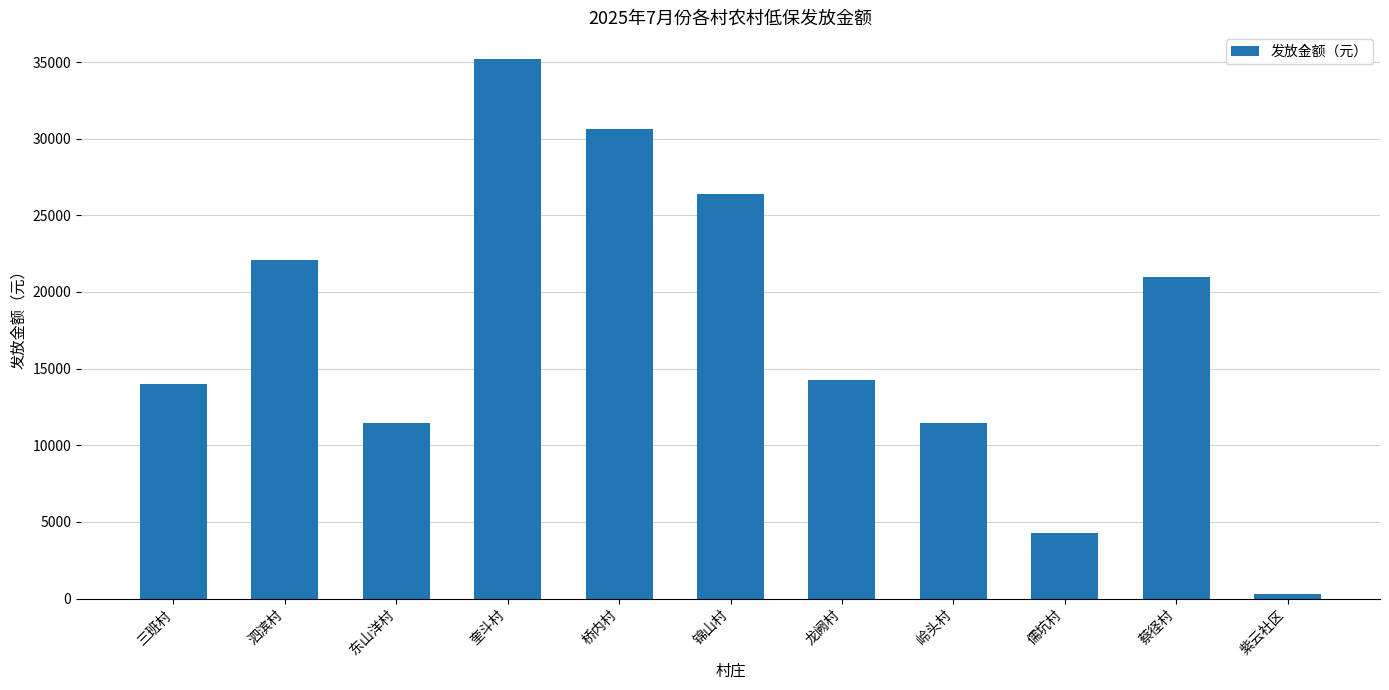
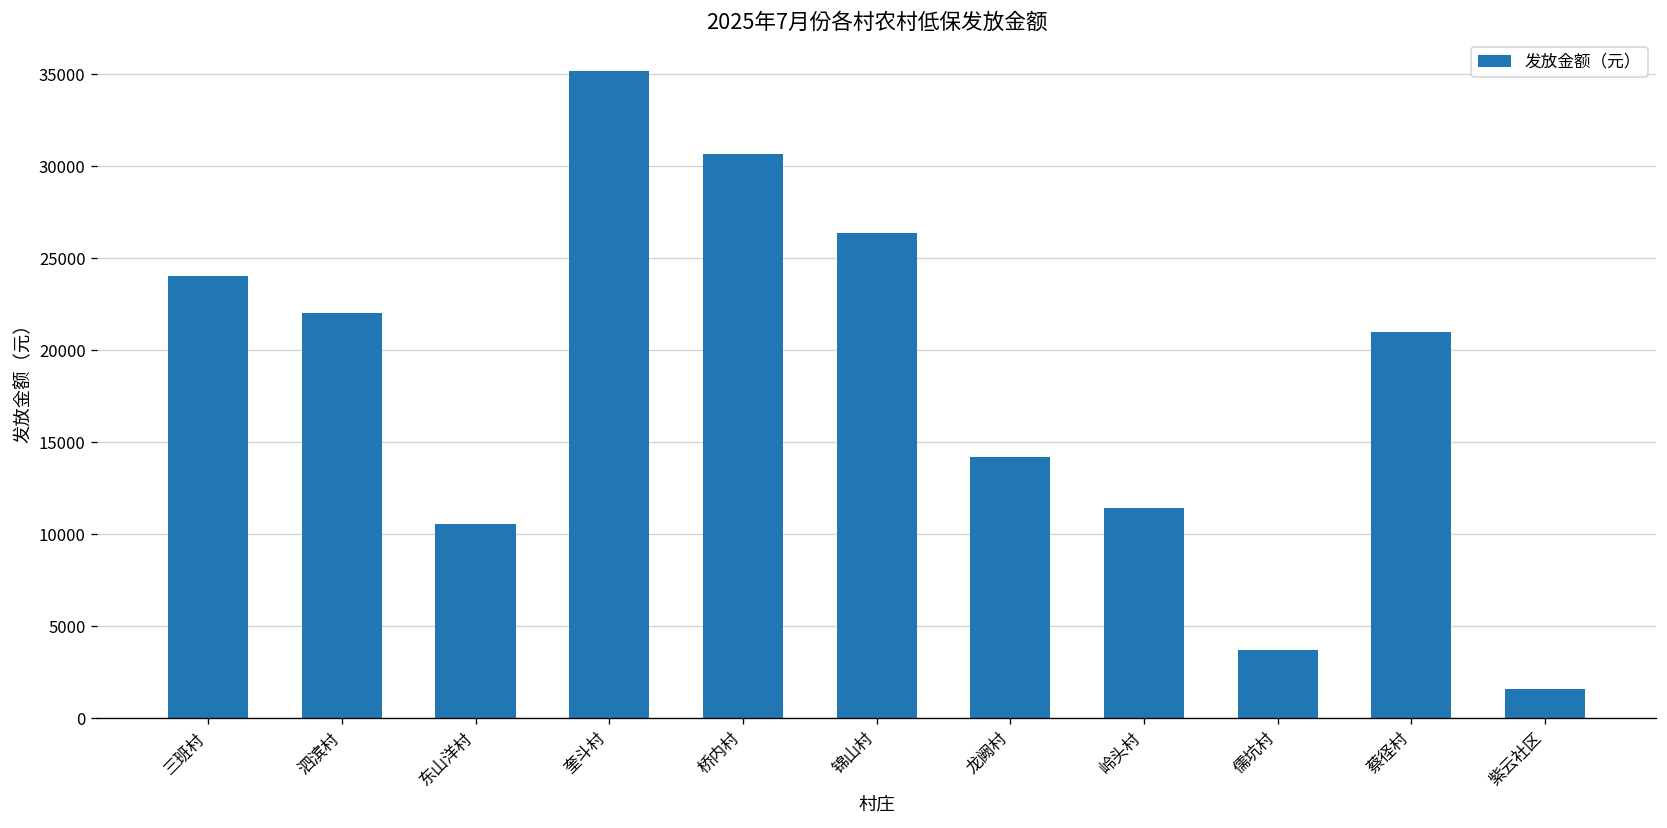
三班村: 14000 -> 24100
东山洋村: 11500 -> 10600
儒坑村: 4300 -> 3700
紫云社区: 300 -> 1600
